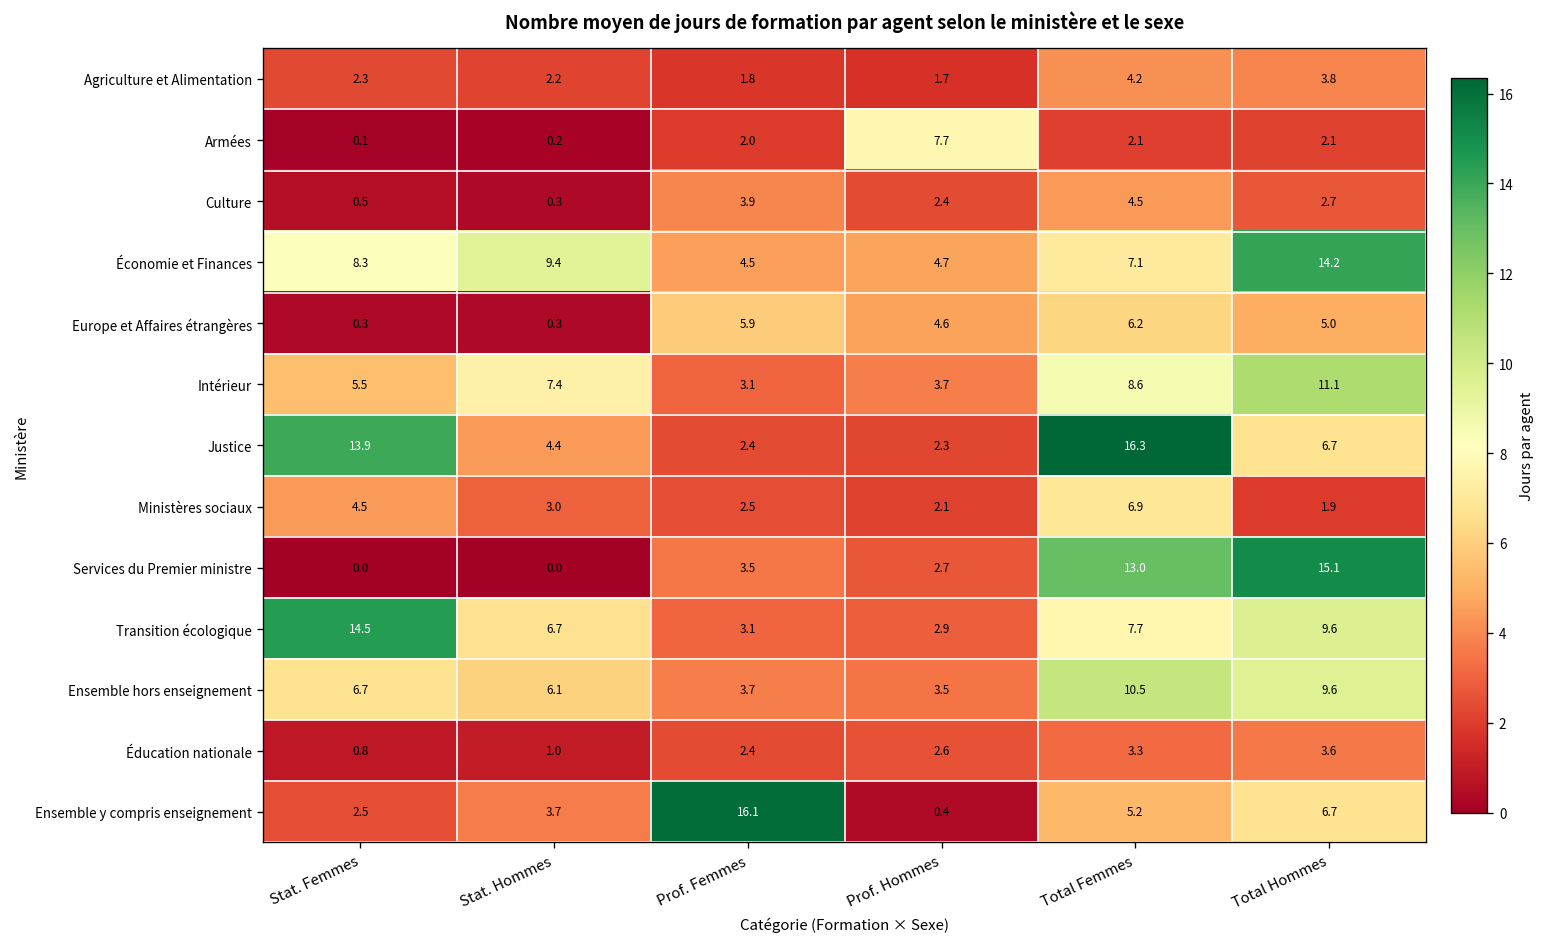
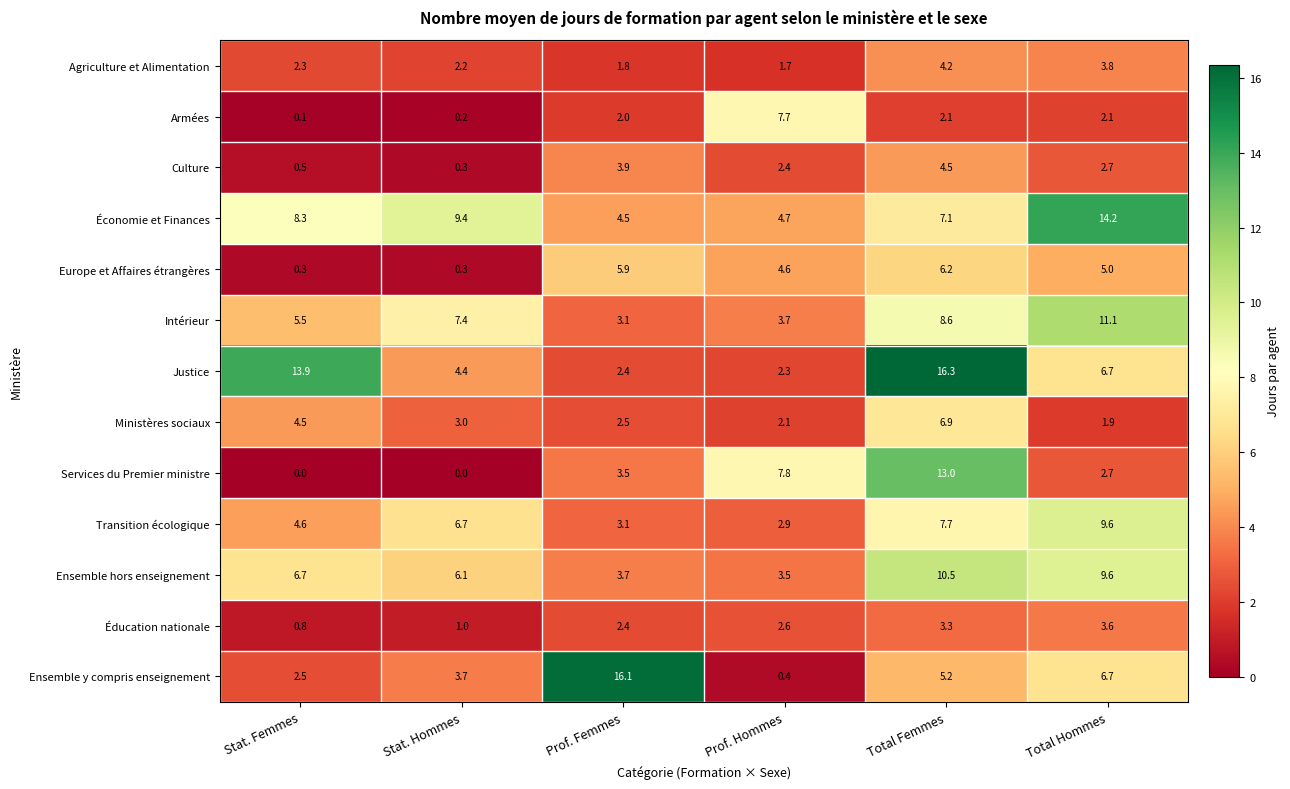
Services du Premier ministre, Prof. Hommes: 2.7 -> 7.8
Services du Premier ministre, Total Hommes: 15.1 -> 2.7
Transition écologique, Stat. Femmes: 14.5 -> 4.6
